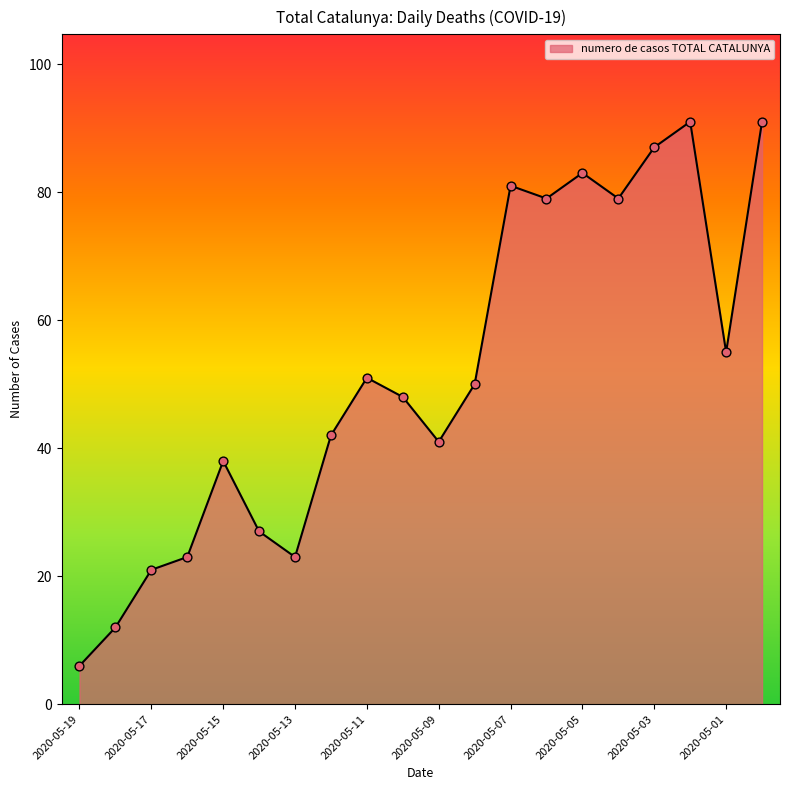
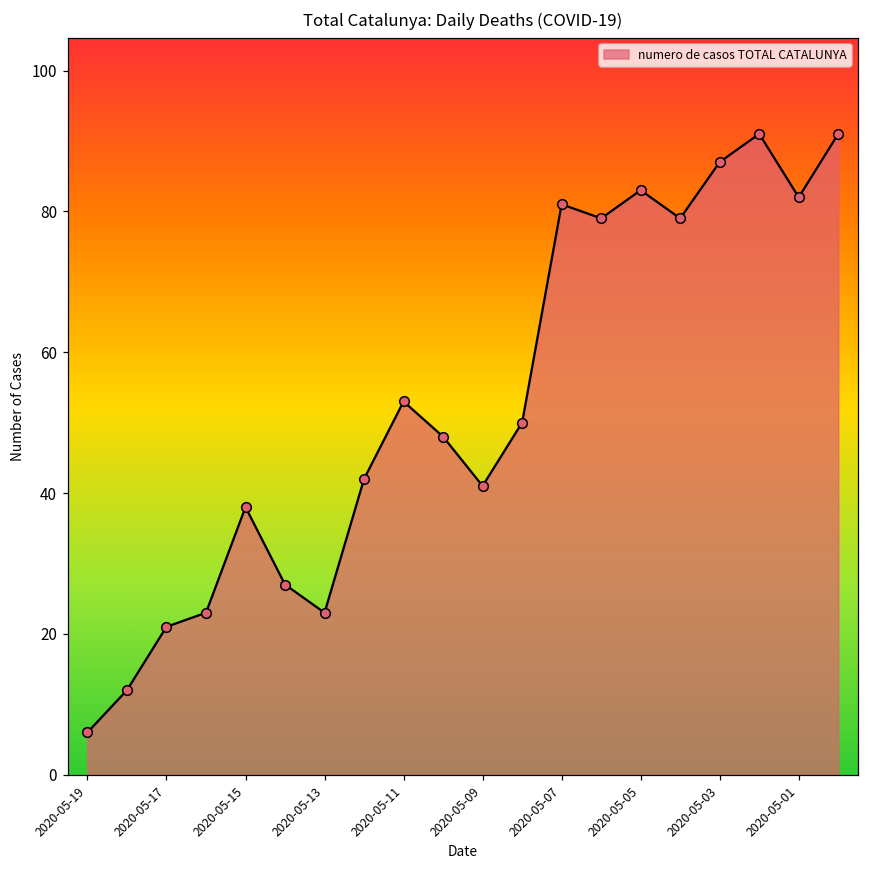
2020-05-11: 51 -> 53
2020-05-01: 55 -> 82
